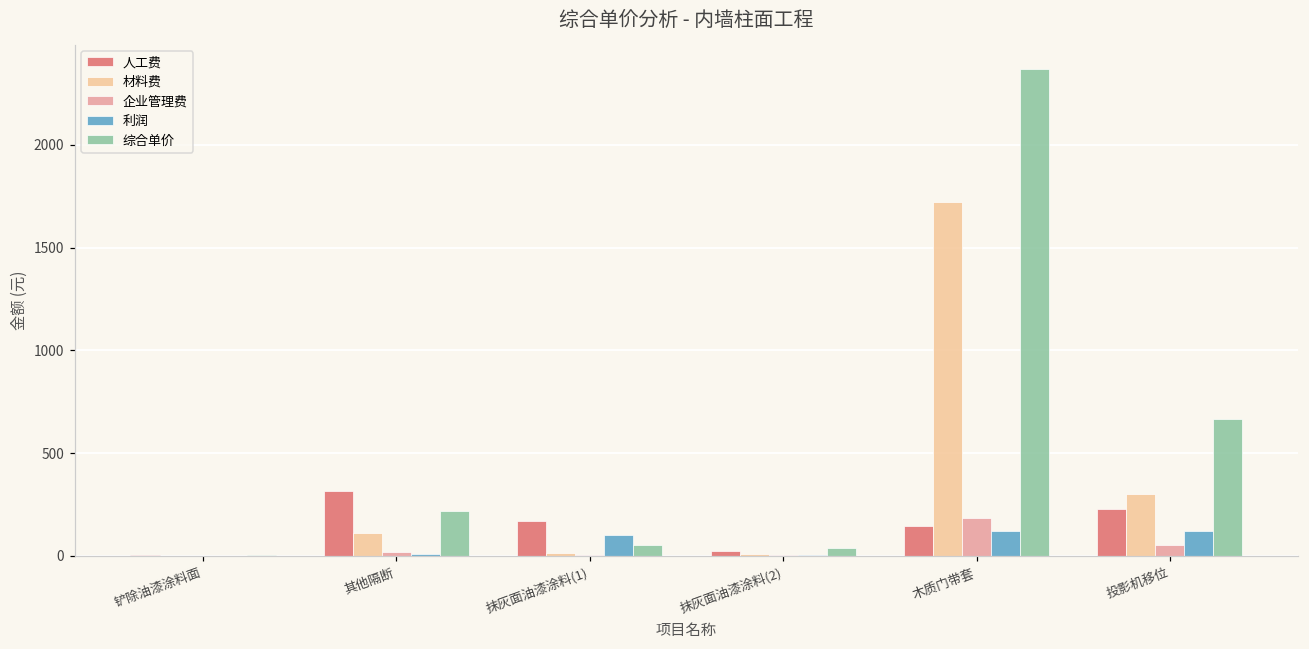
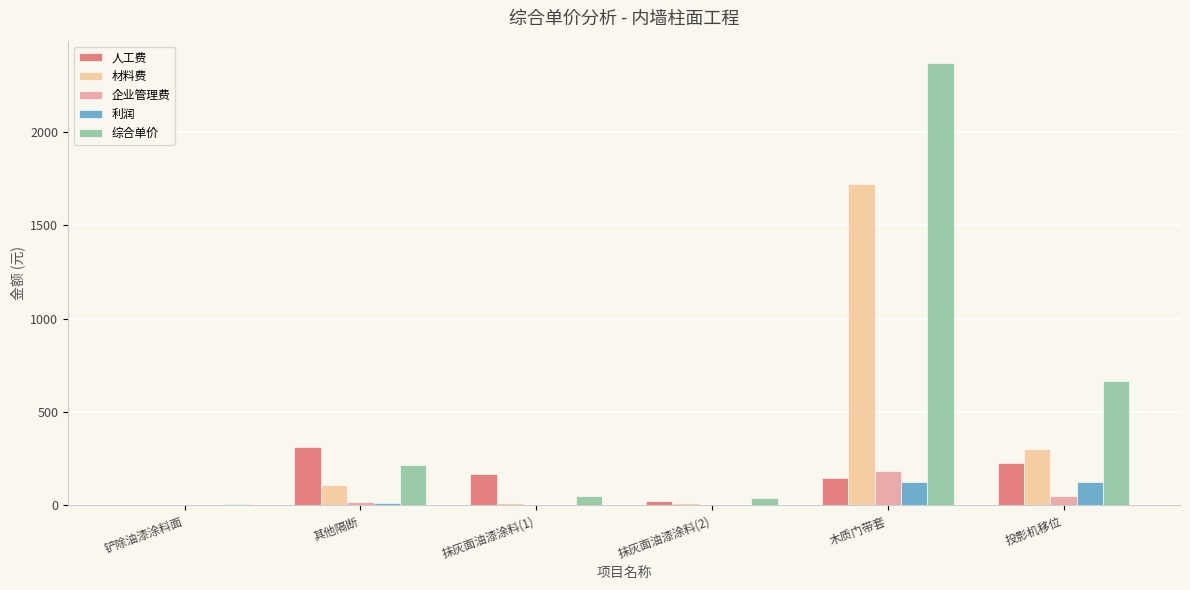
利润, 抹灰面油漆涂料(1): 100 -> 0
